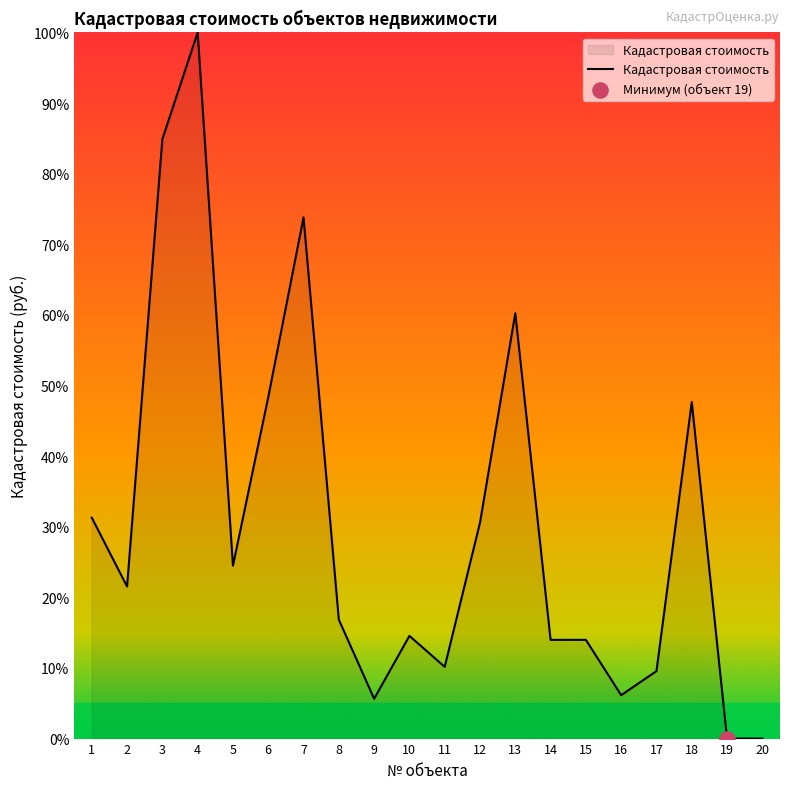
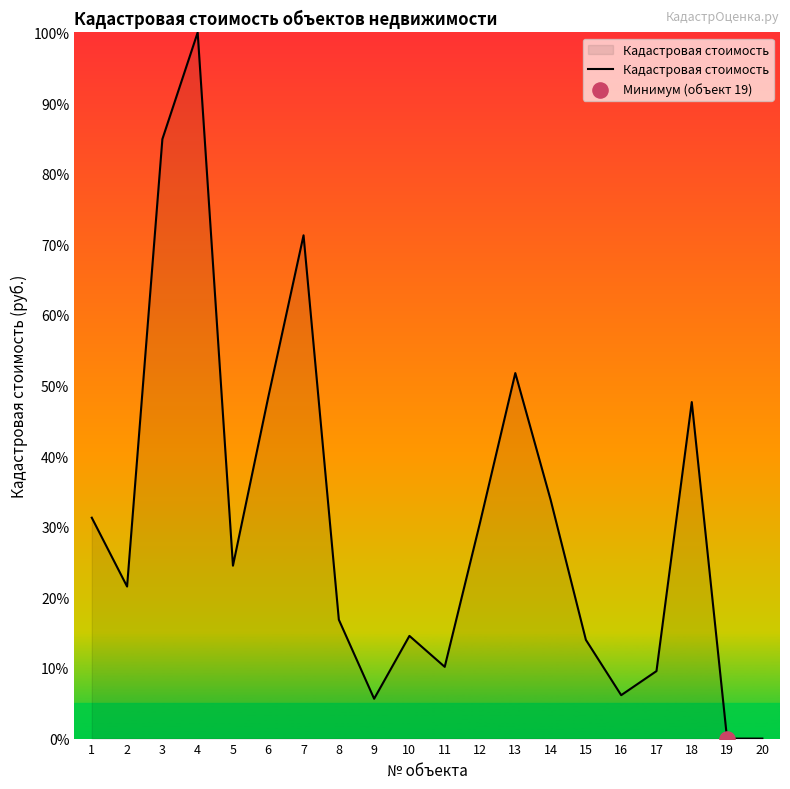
Кадастровая стоимость, 7: 74% -> 71%
Кадастровая стоимость, 13: 60% -> 52%
Кадастровая стоимость, 14: 14% -> 34%
